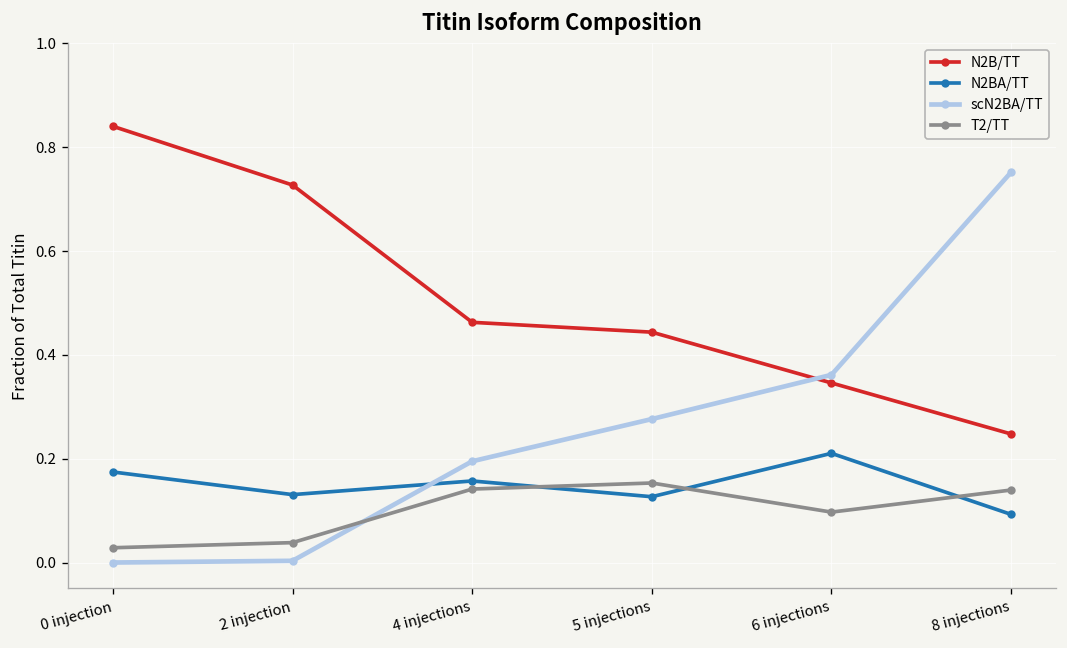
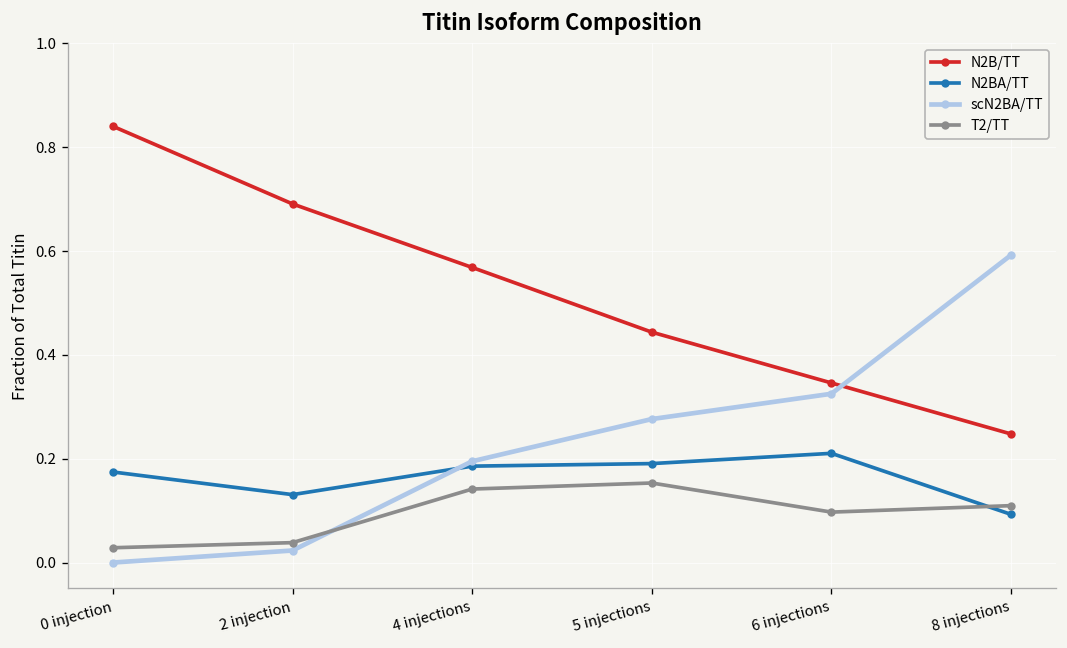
N2B/TT, 2 injection: 0.73 -> 0.69
scN2BA/TT, 2 injection: 0.00 -> 0.02
N2B/TT, 4 injections: 0.46 -> 0.57
N2BA/TT, 4 injections: 0.16 -> 0.19
N2BA/TT, 5 injections: 0.13 -> 0.19
scN2BA/TT, 6 injections: 0.36 -> 0.33
scN2BA/TT, 8 injections: 0.75 -> 0.59
T2/TT, 8 injections: 0.14 -> 0.11
